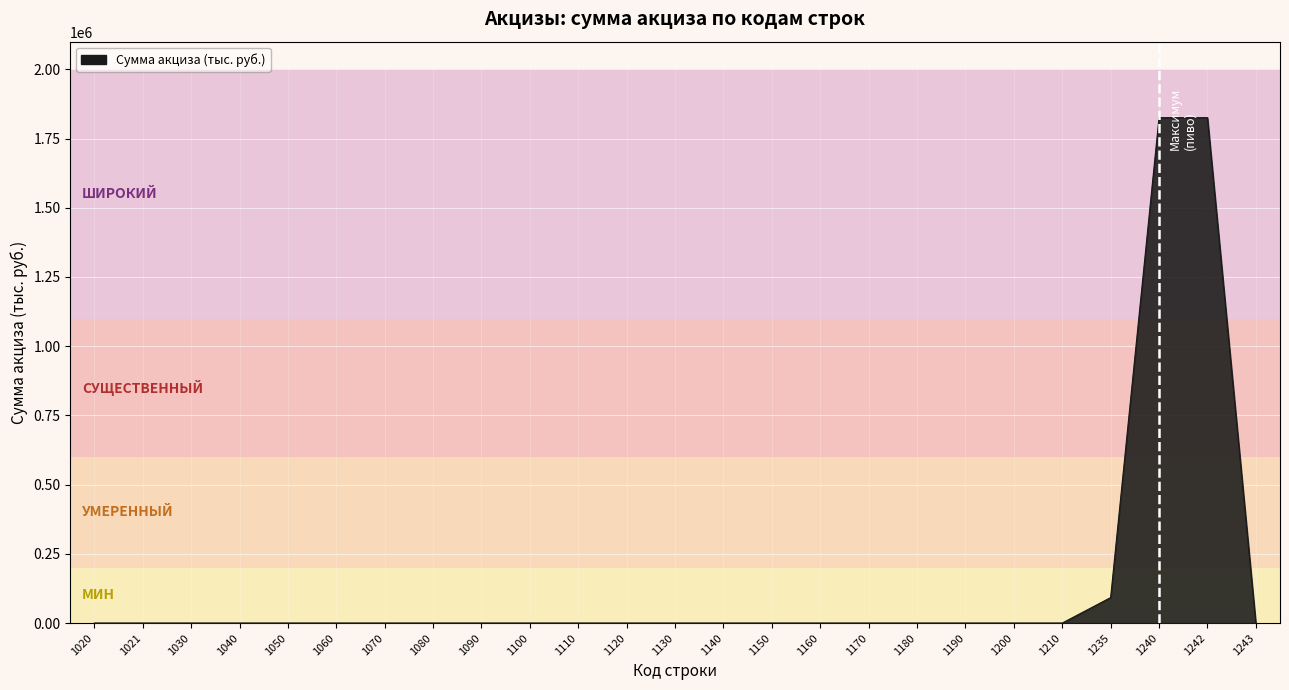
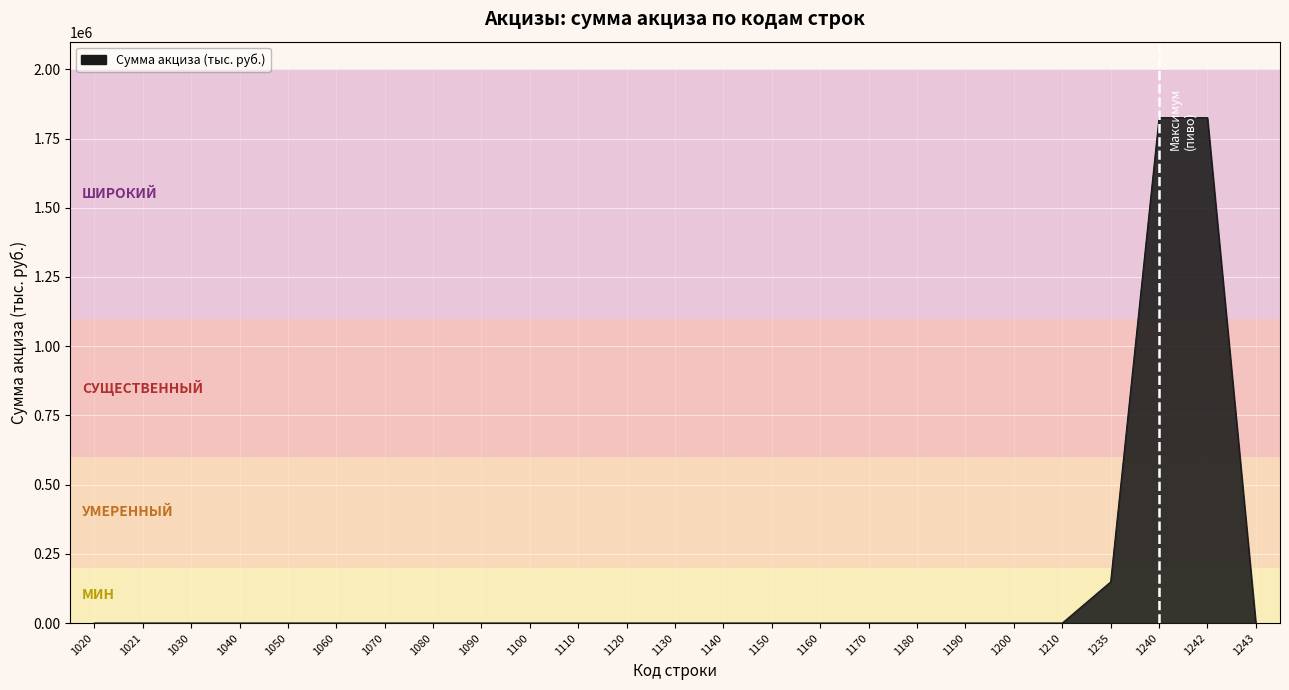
1235: 90000 -> 150000
